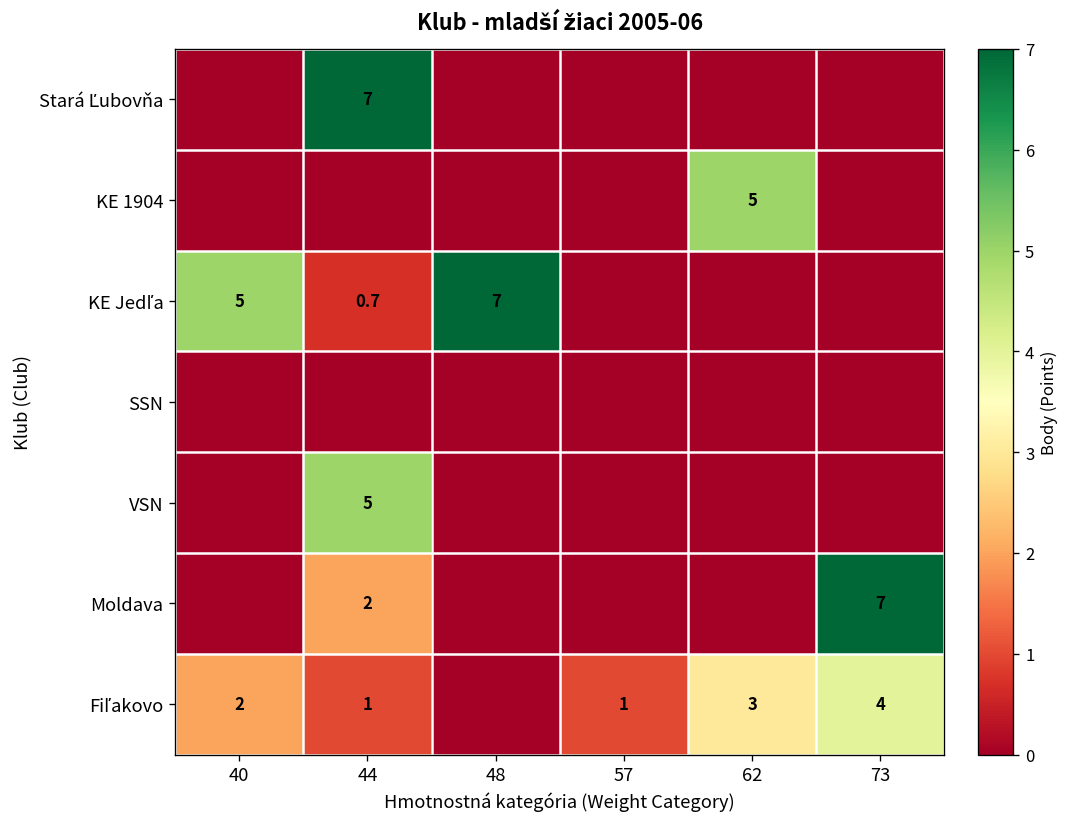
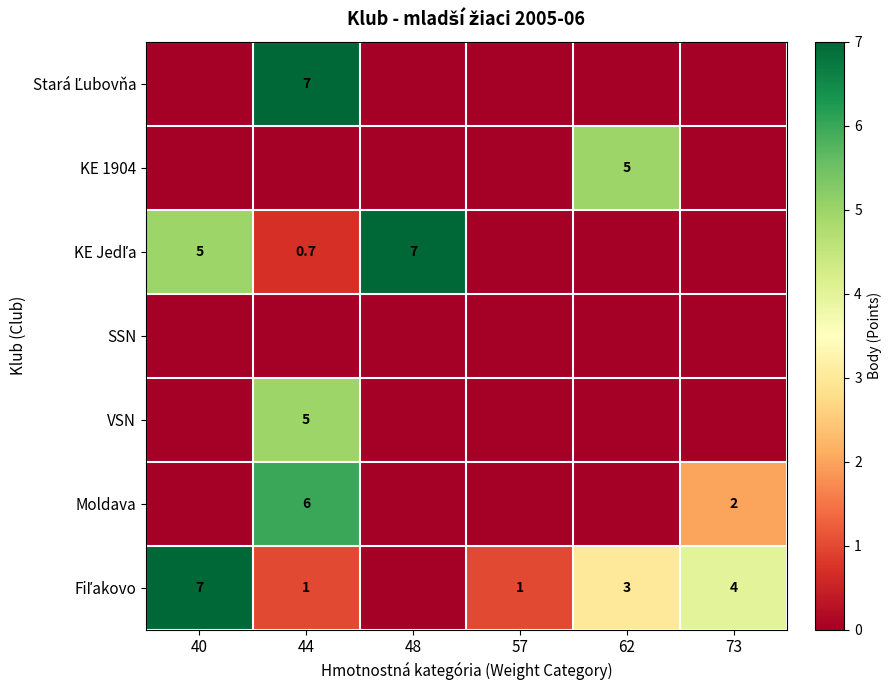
Moldava, 44: 2 -> 6
Moldava, 73: 7 -> 2
Fiľakovo, 40: 2 -> 7
